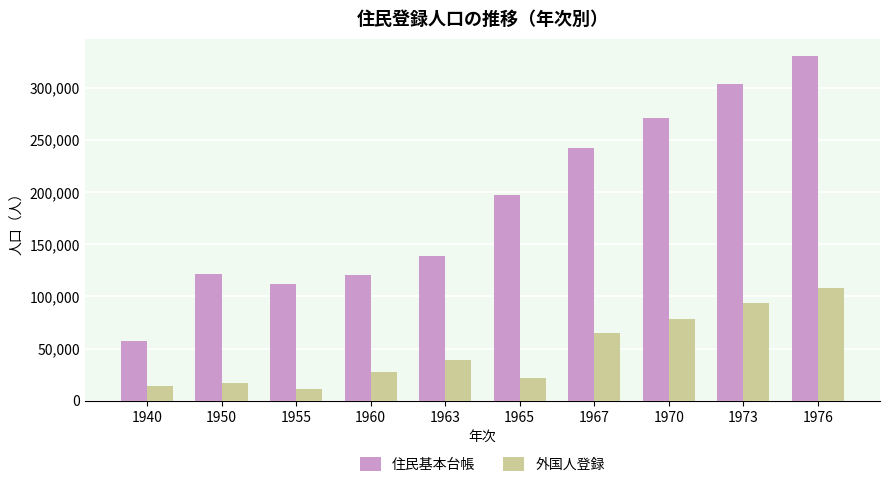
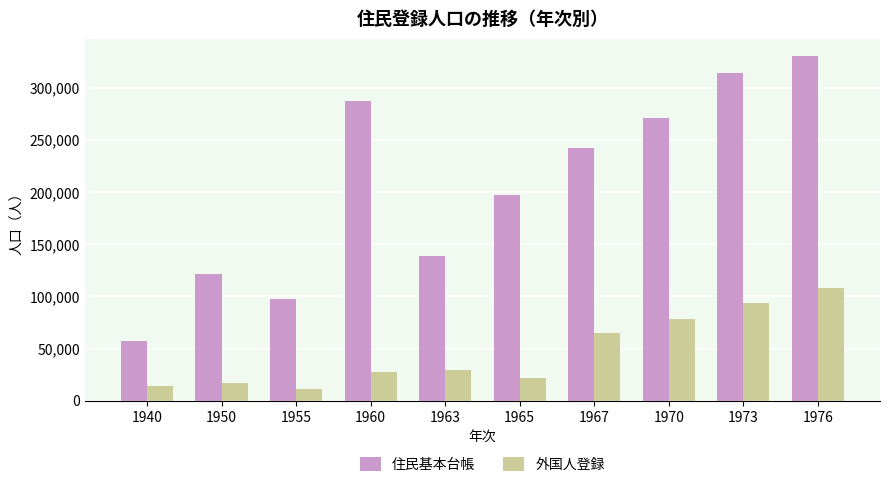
住民基本台帳, 1955: 111,000 -> 98,000
住民基本台帳, 1960: 120,000 -> 287,000
外国人登録, 1963: 39,000 -> 30,000
住民基本台帳, 1973: 304,000 -> 315,000
